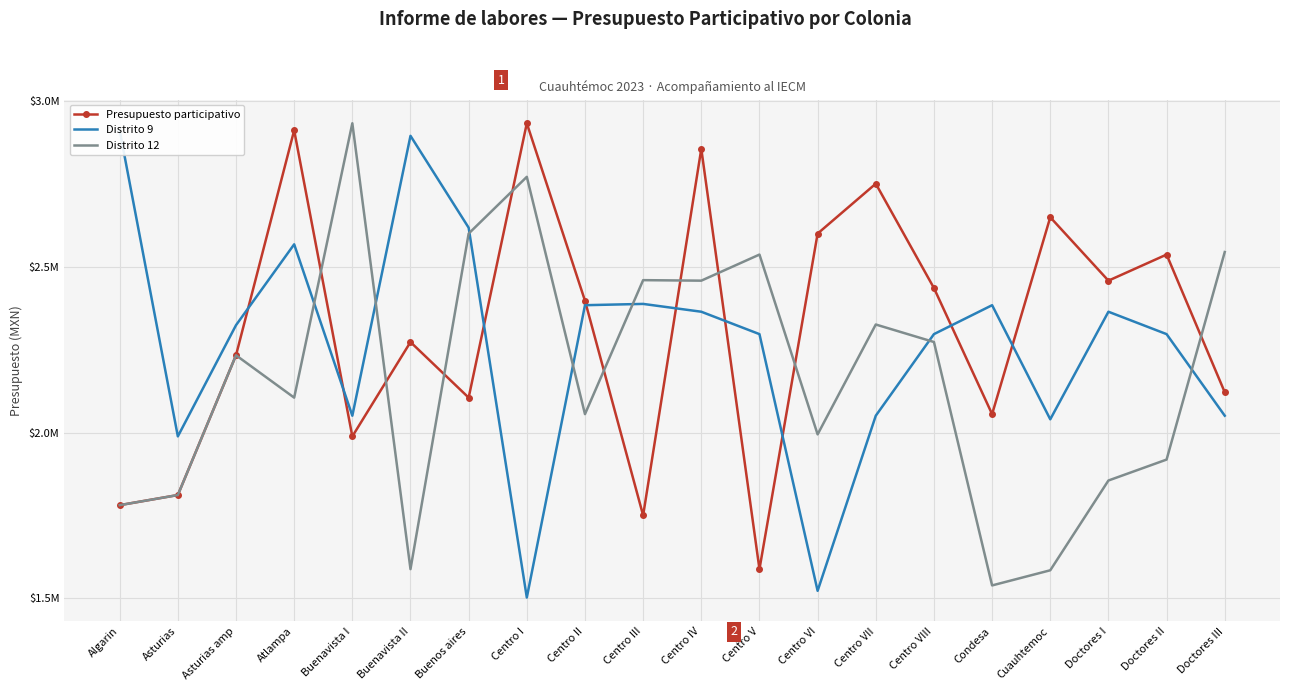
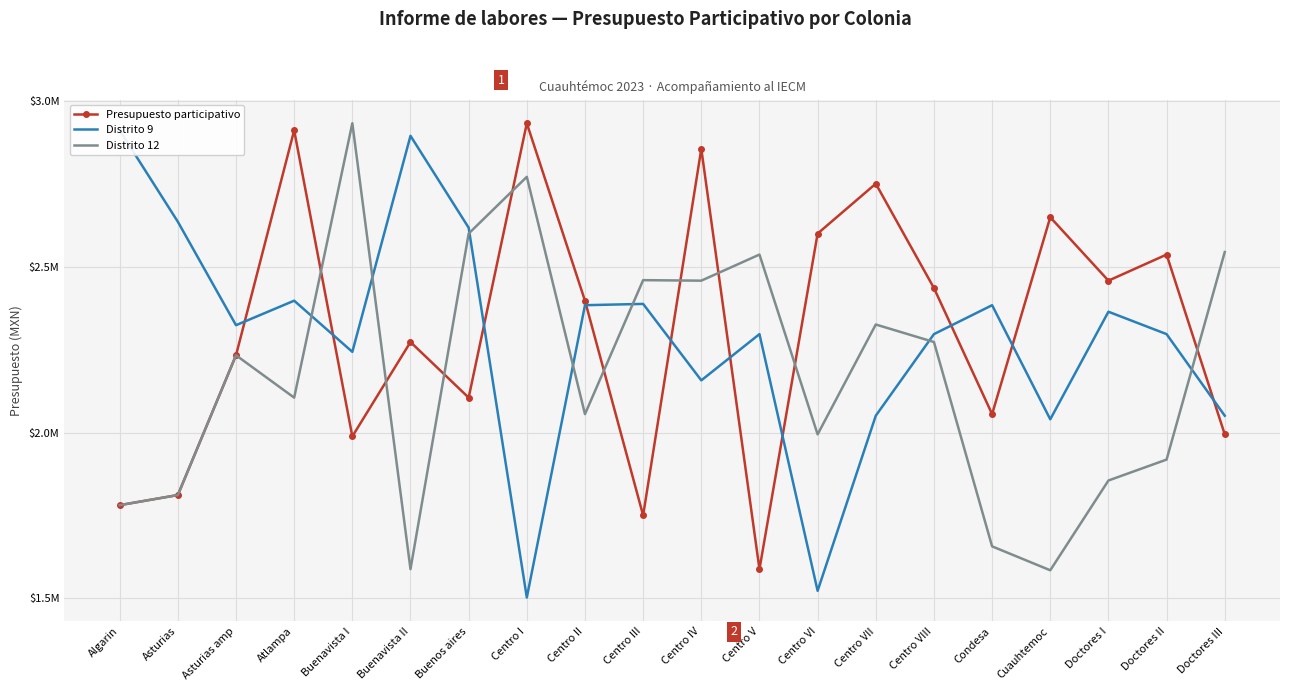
Distrito 9, Asturias: $1990000 -> $2640000
Distrito 9, Atlampa: $2570000 -> $2400000
Distrito 9, Buenavista I: $2050000 -> $2240000
Distrito 9, Centro IV: $2370000 -> $2160000
Distrito 12, Condesa: $1540000 -> $1660000
Presupuesto participativo, Doctores III: $2120000 -> $1990000
